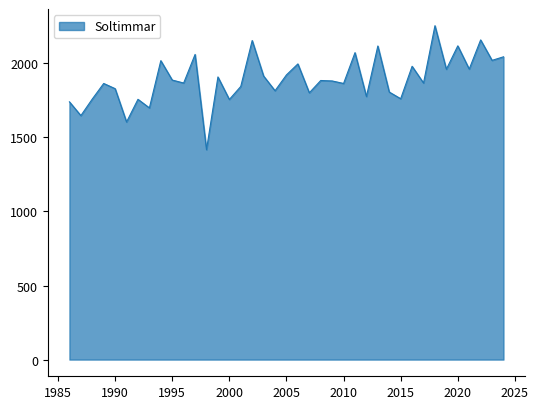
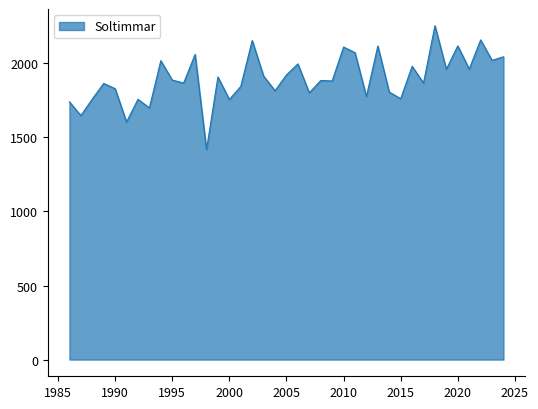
2010: 1860 -> 2110
